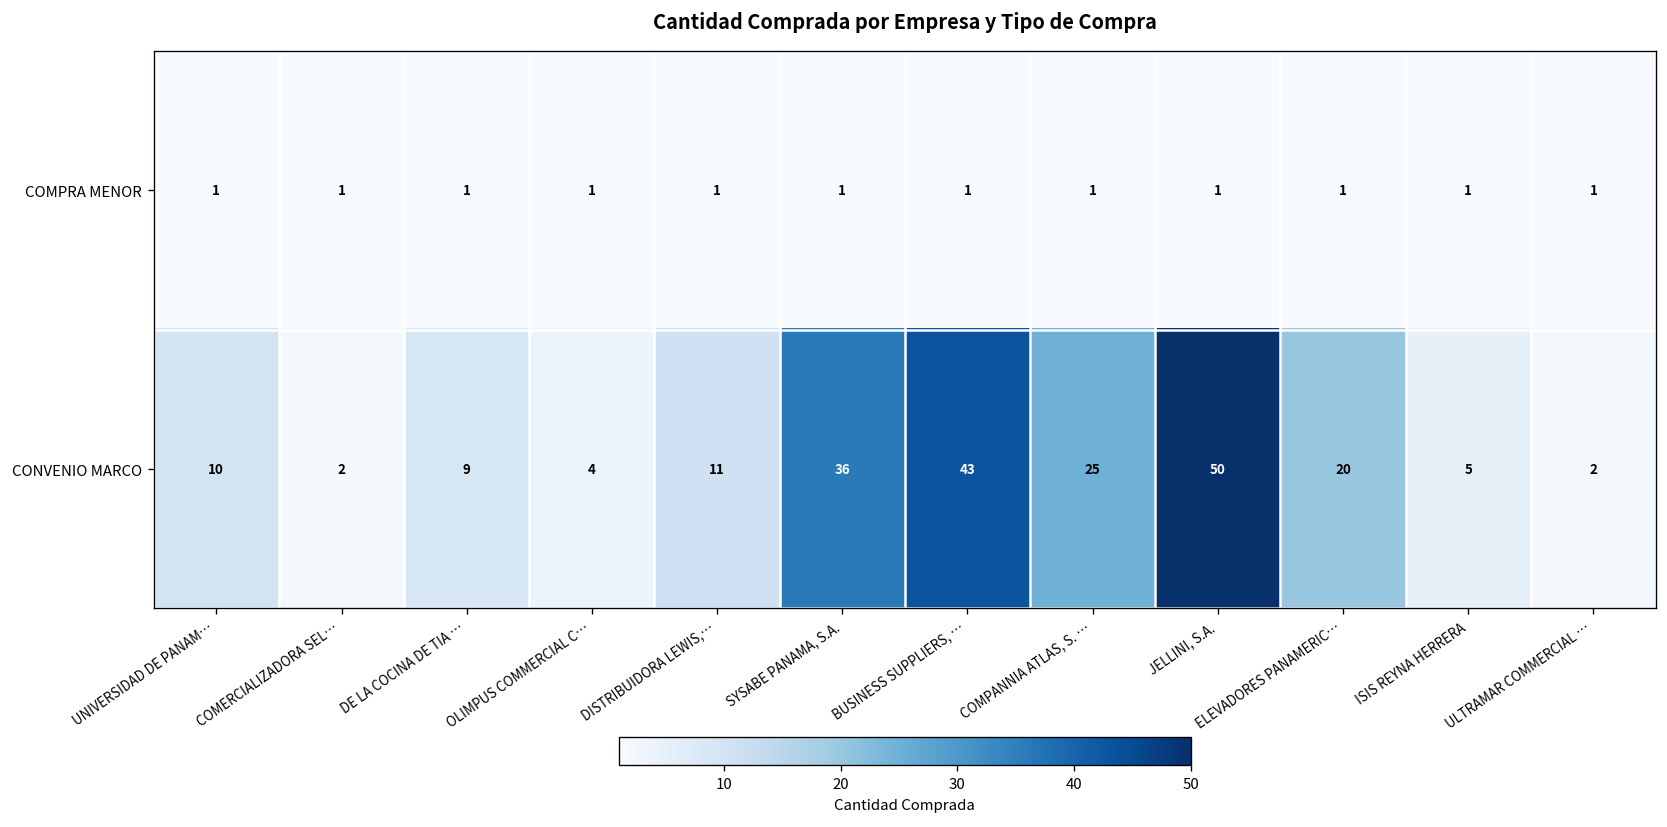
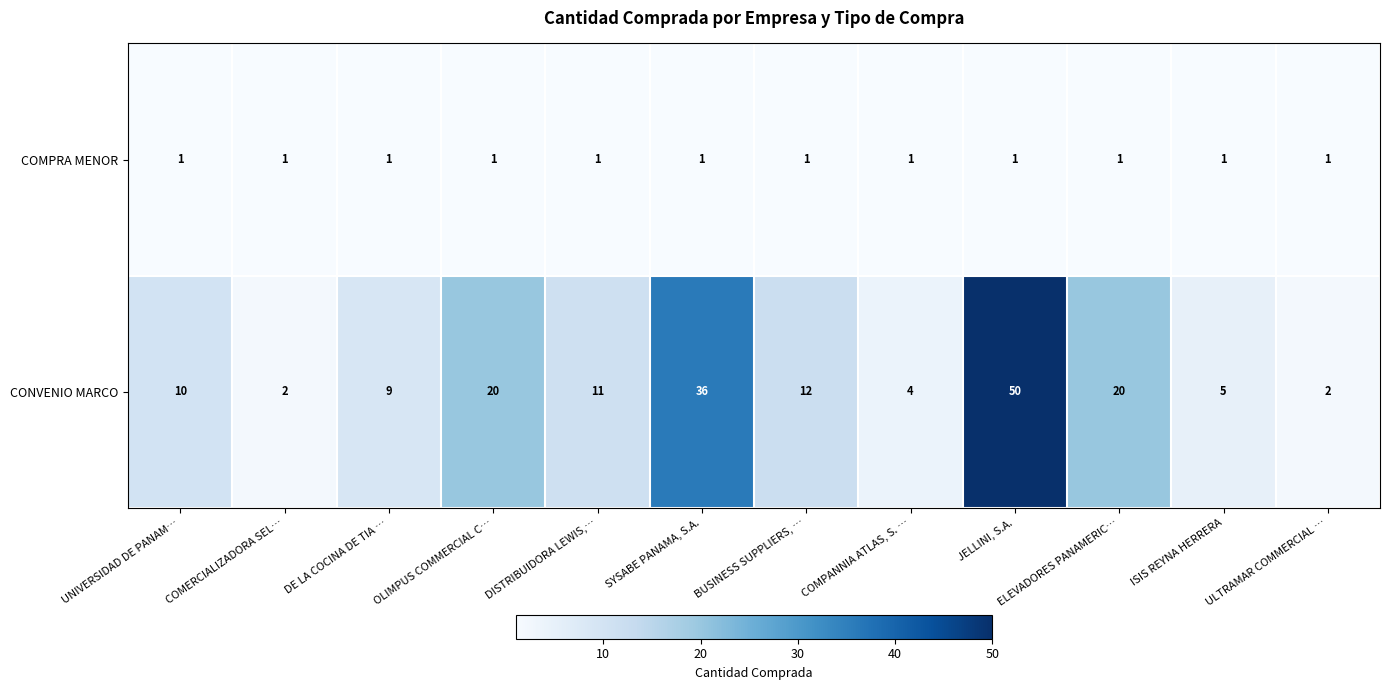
CONVENIO MARCO, OLIMPUS COMMERCIAL C…: 4 -> 20
CONVENIO MARCO, BUSINESS SUPPLIERS, …: 43 -> 12
CONVENIO MARCO, COMPANNIA ATLAS, S. …: 25 -> 4
